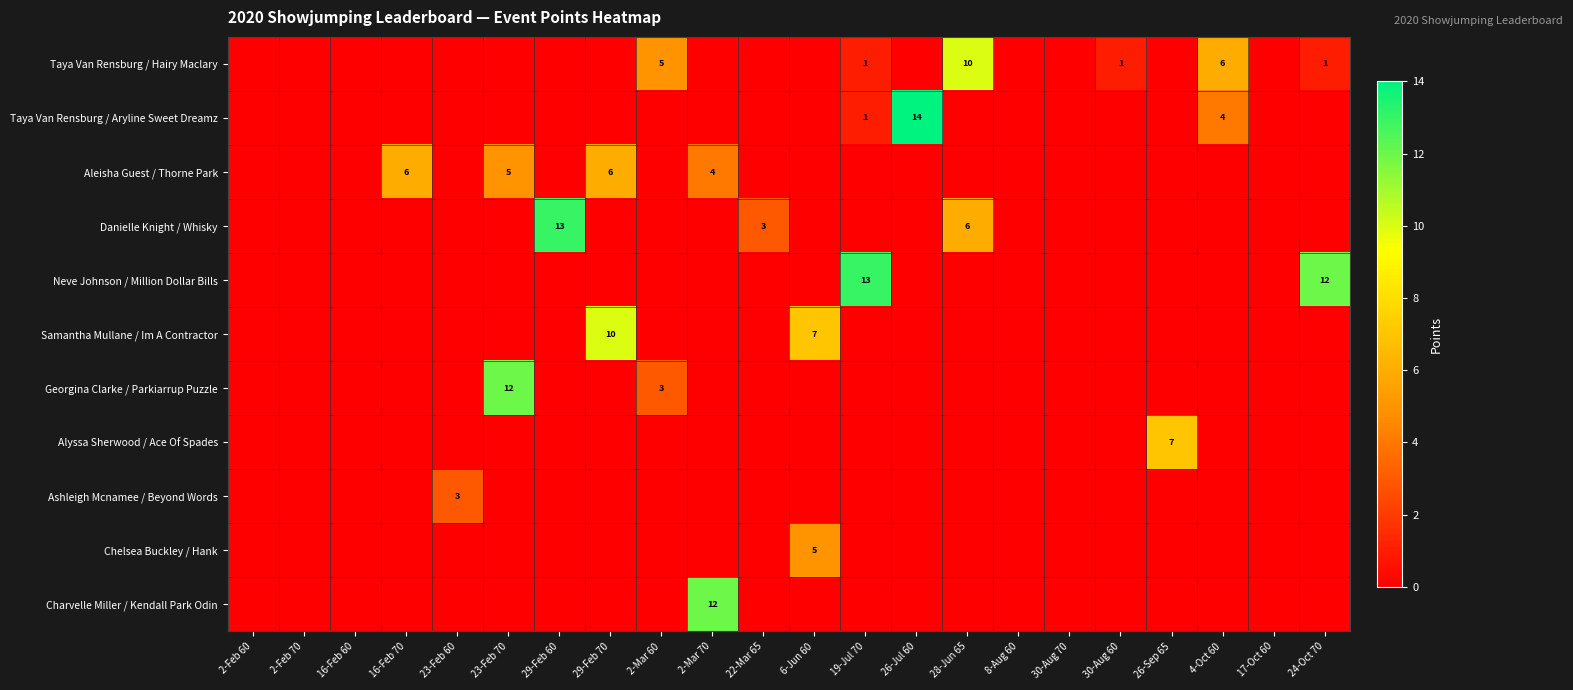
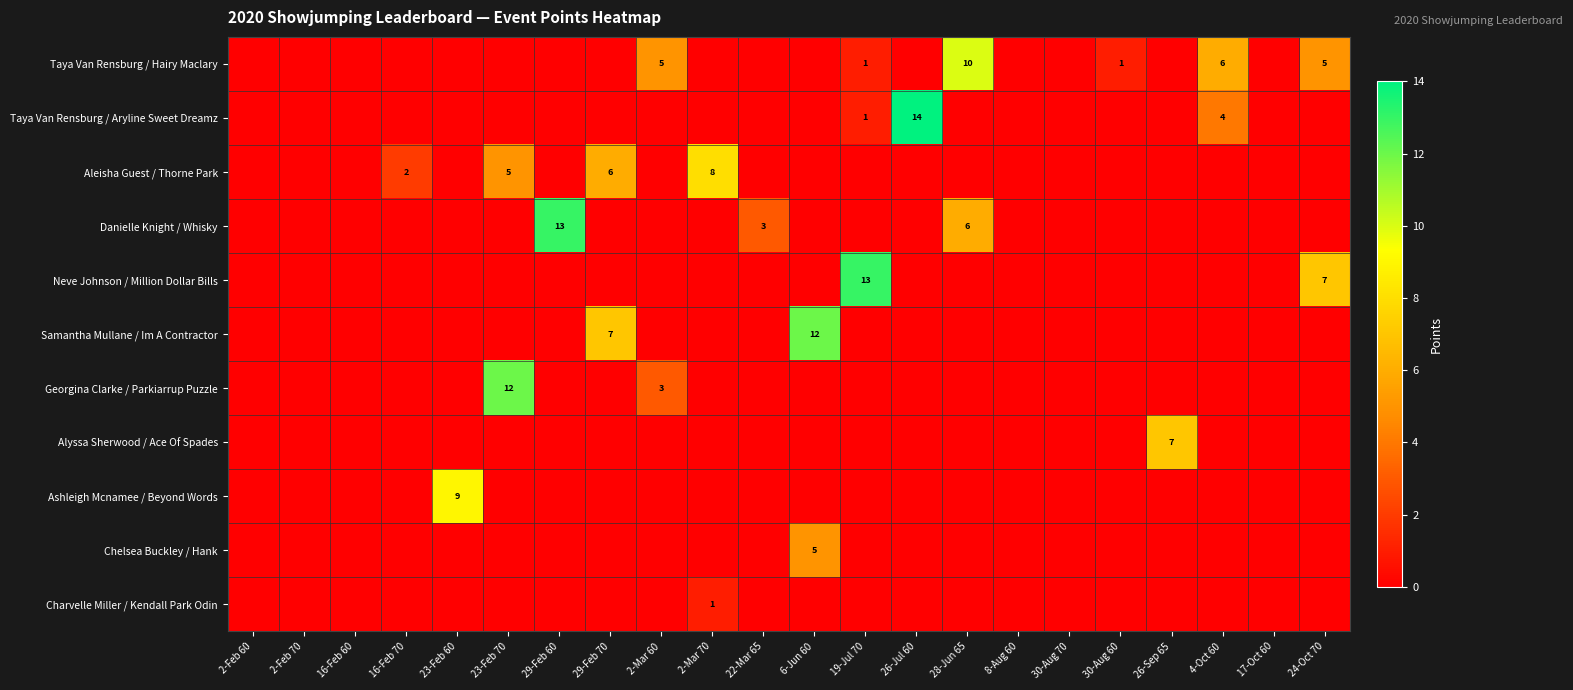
Taya Van Rensburg / Hairy Maclary, 24-Oct 70: 1 -> 5
Aleisha Guest / Thorne Park, 16-Feb 70: 6 -> 2
Aleisha Guest / Thorne Park, 2-Mar 70: 4 -> 8
Neve Johnson / Million Dollar Bills, 24-Oct 70: 12 -> 7
Samantha Mullane / Im A Contractor, 29-Feb 70: 10 -> 7
Samantha Mullane / Im A Contractor, 6-Jun 60: 7 -> 12
Ashleigh Mcnamee / Beyond Words, 23-Feb 60: 3 -> 9
Charvelle Miller / Kendall Park Odin, 2-Mar 70: 12 -> 1
